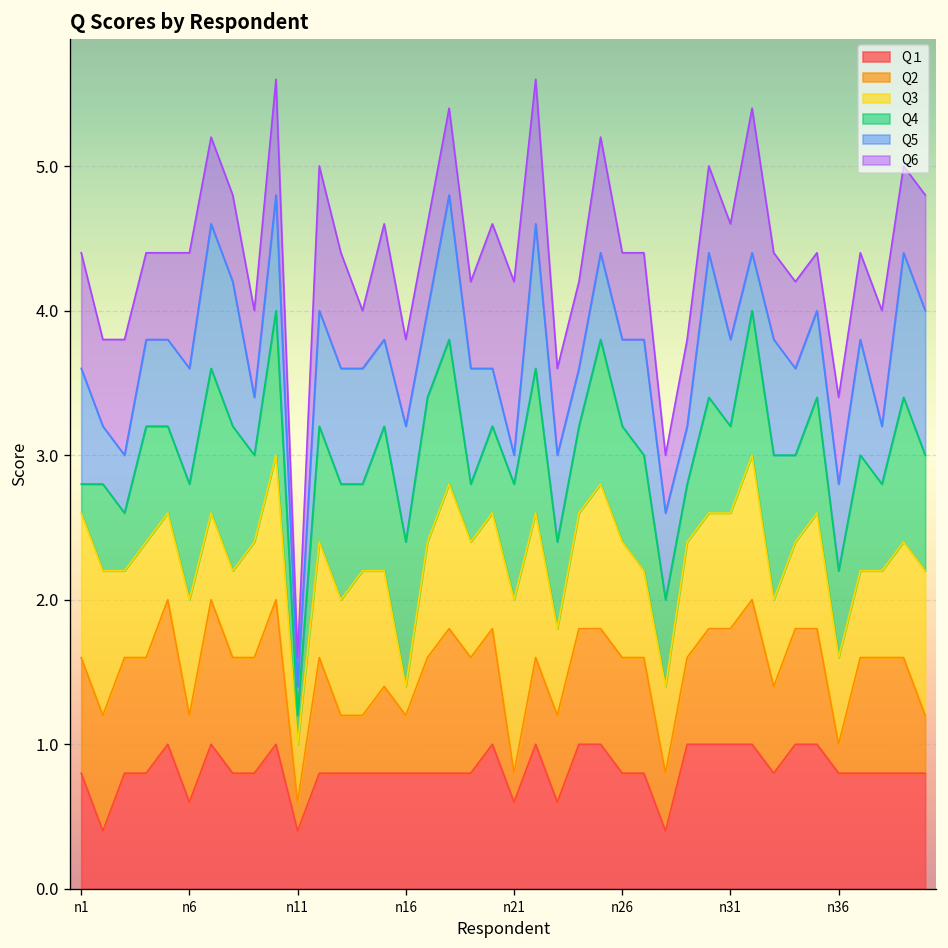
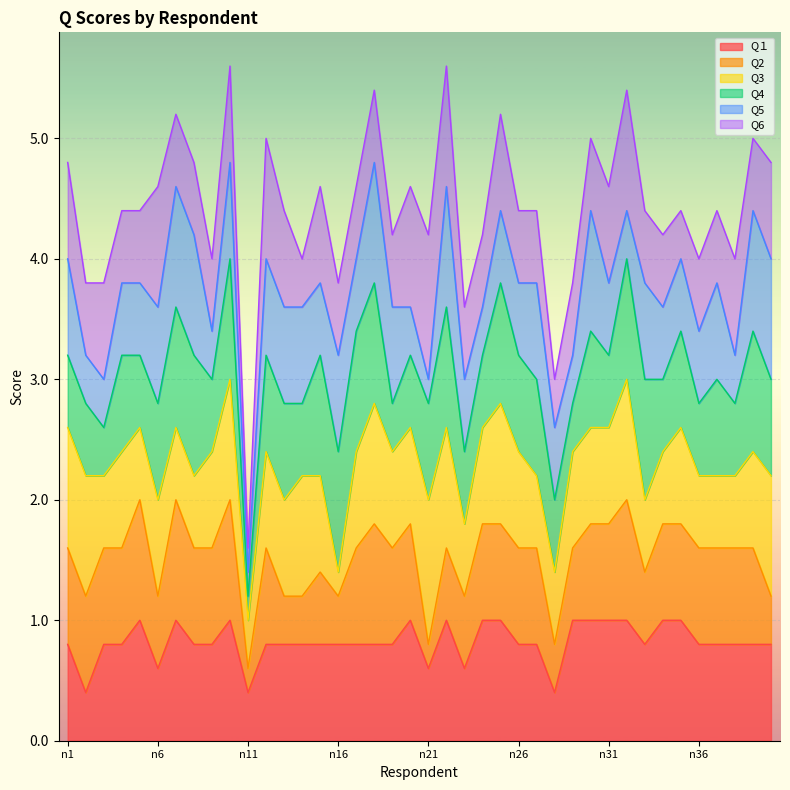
Q4, n1: 0.20 -> 0.60
Q6, n6: 0.80 -> 1.00
Q2, n36: 0.20 -> 0.80
